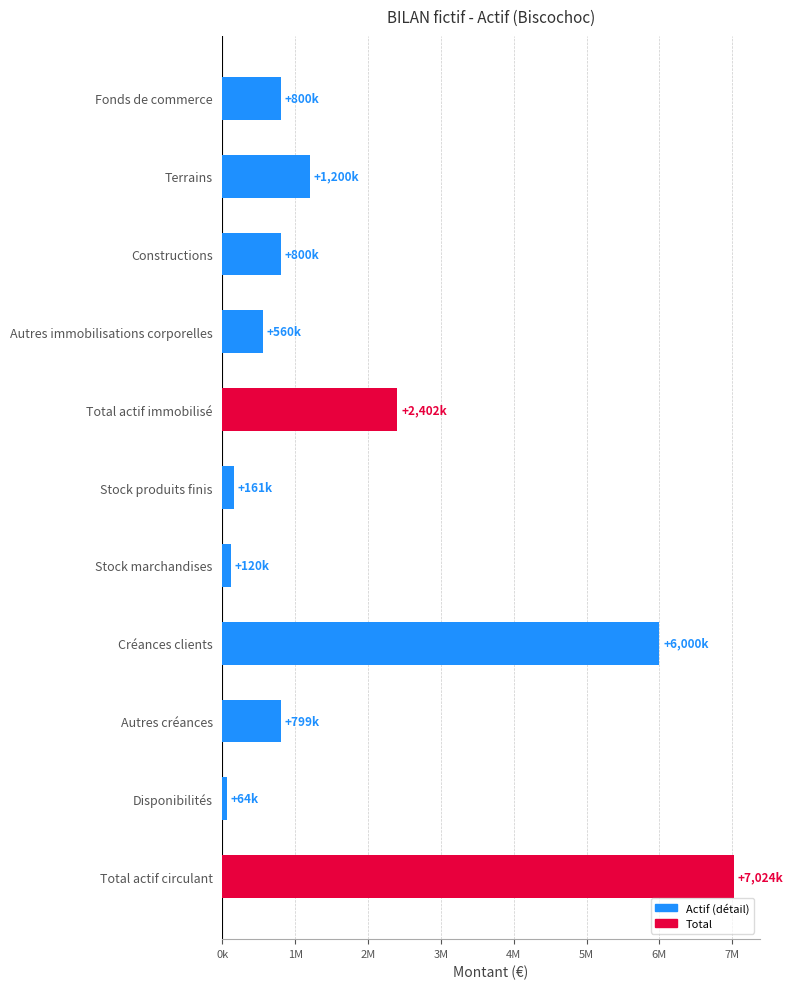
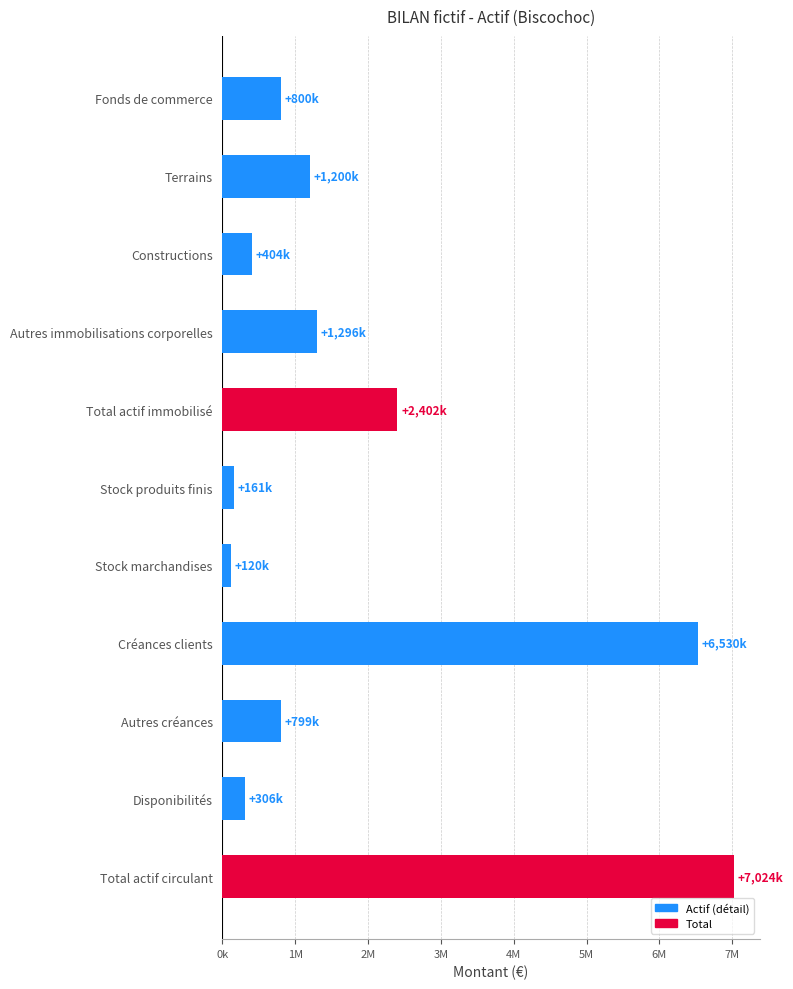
Constructions: +800k -> +404k
Autres immobilisations corporelles: +560k -> +1,296k
Créances clients: +6,000k -> +6,530k
Disponibilités: +64k -> +306k
